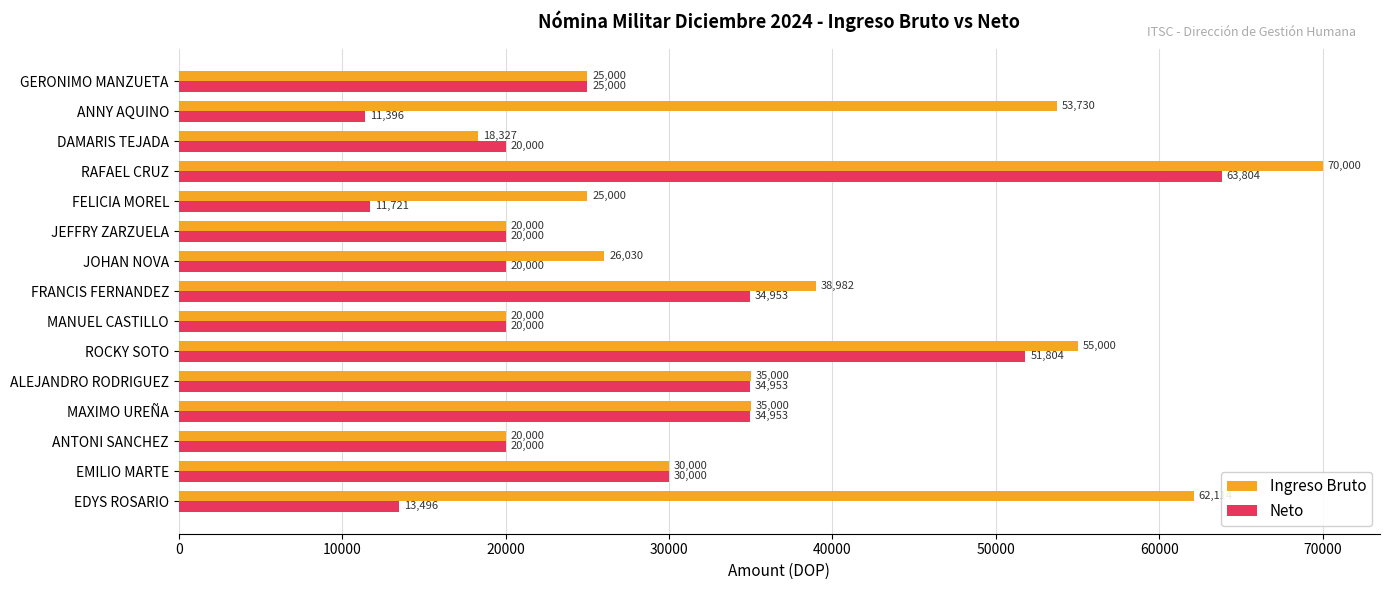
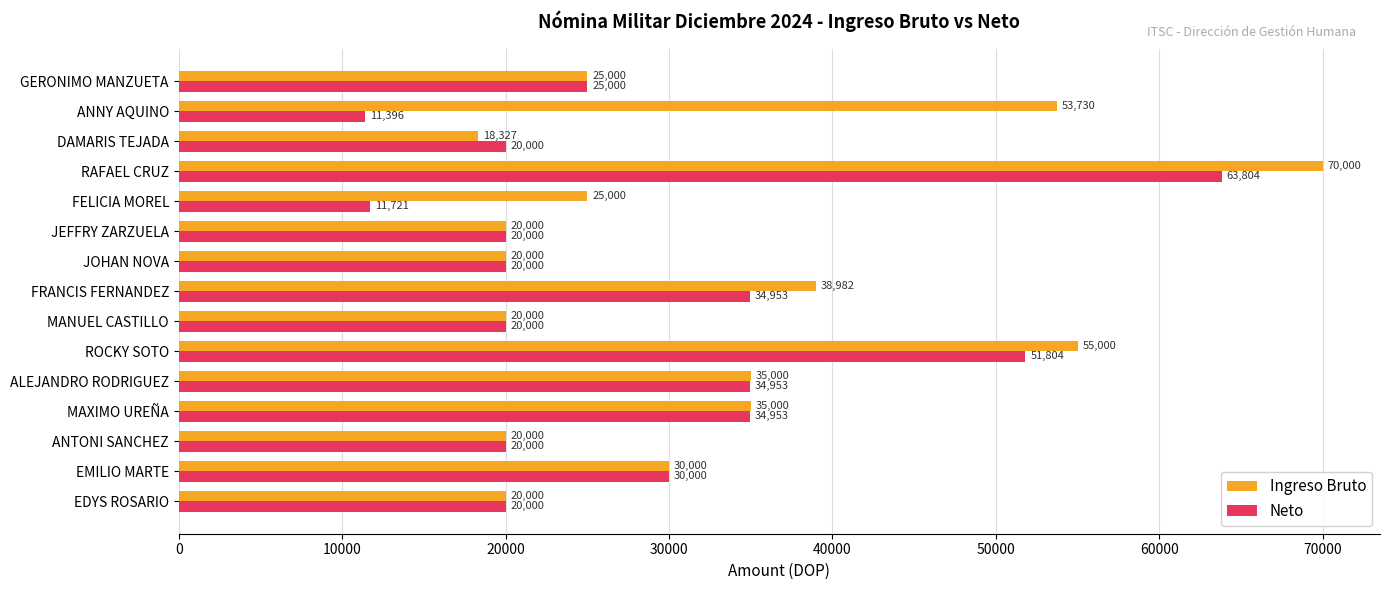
Ingreso Bruto, JOHAN NOVA: 26,030 -> 20,000
Ingreso Bruto, EDYS ROSARIO: 62100 -> 20000
Neto, EDYS ROSARIO: 13,496 -> 20,000
